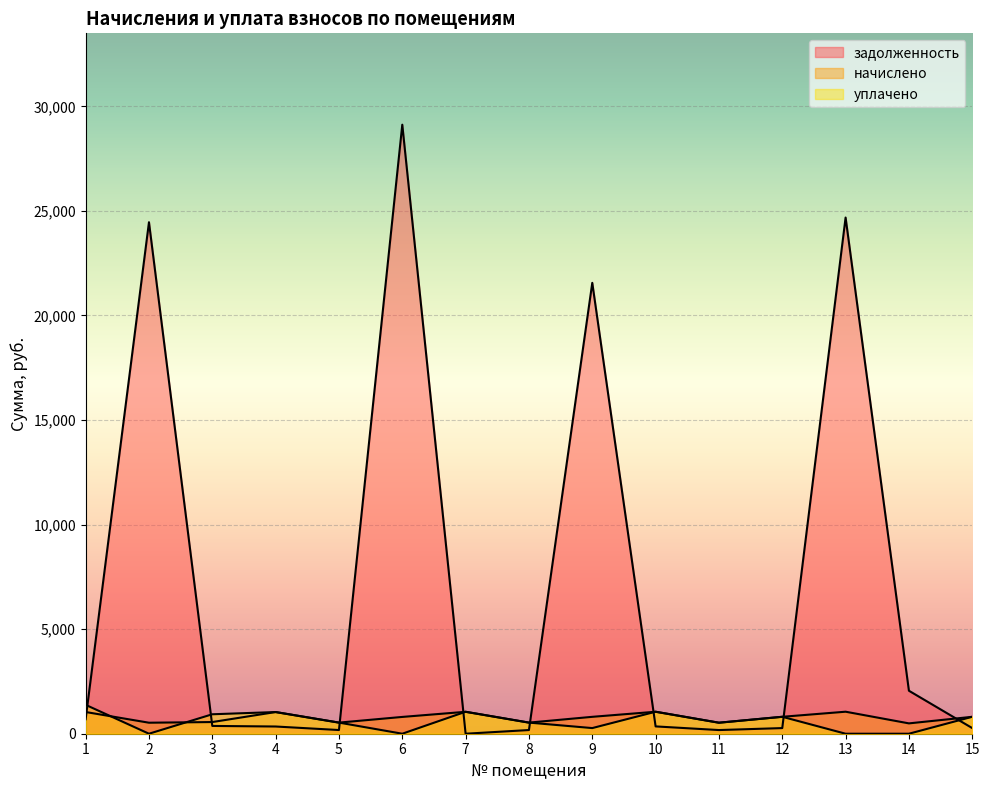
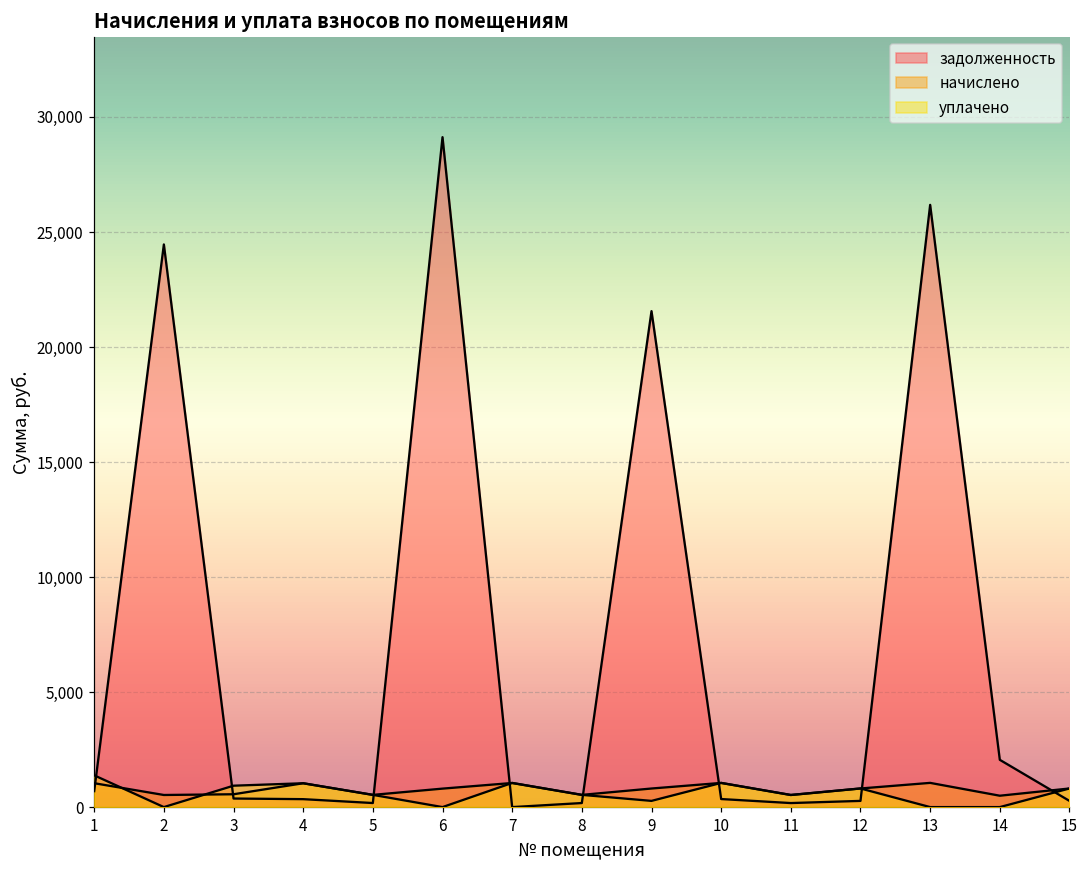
задолженность, 13: 24,700 -> 26,200
